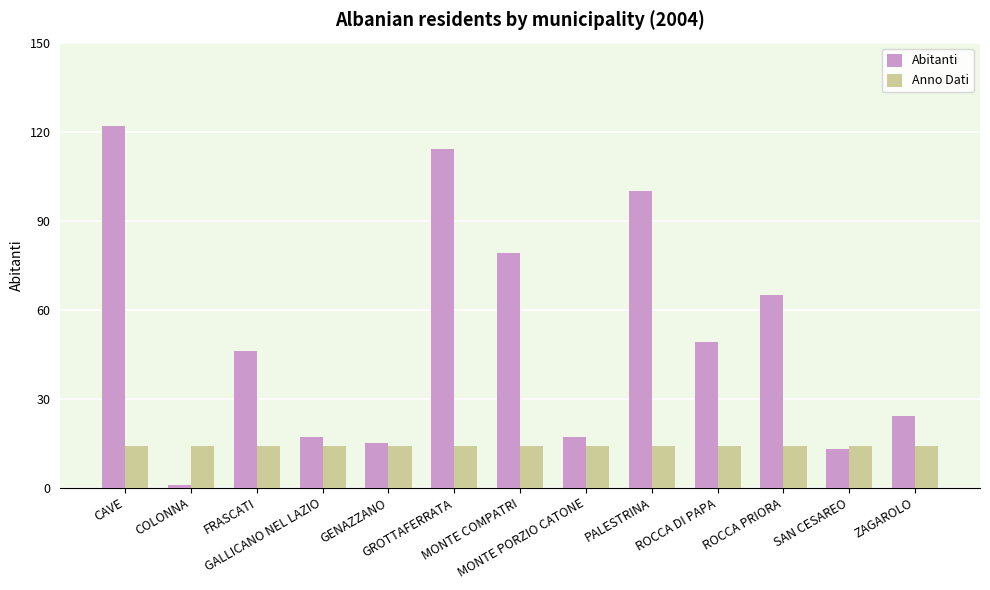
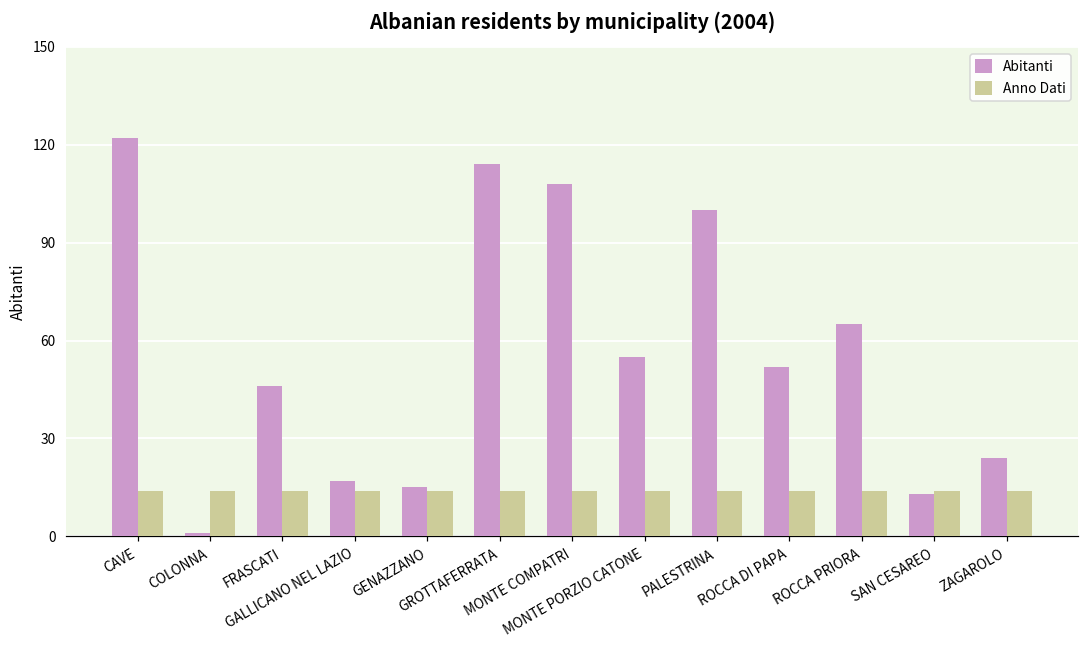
Abitanti, MONTE COMPATRI: 79 -> 108
Abitanti, MONTE PORZIO CATONE: 17 -> 55
Abitanti, ROCCA DI PAPA: 49 -> 52
